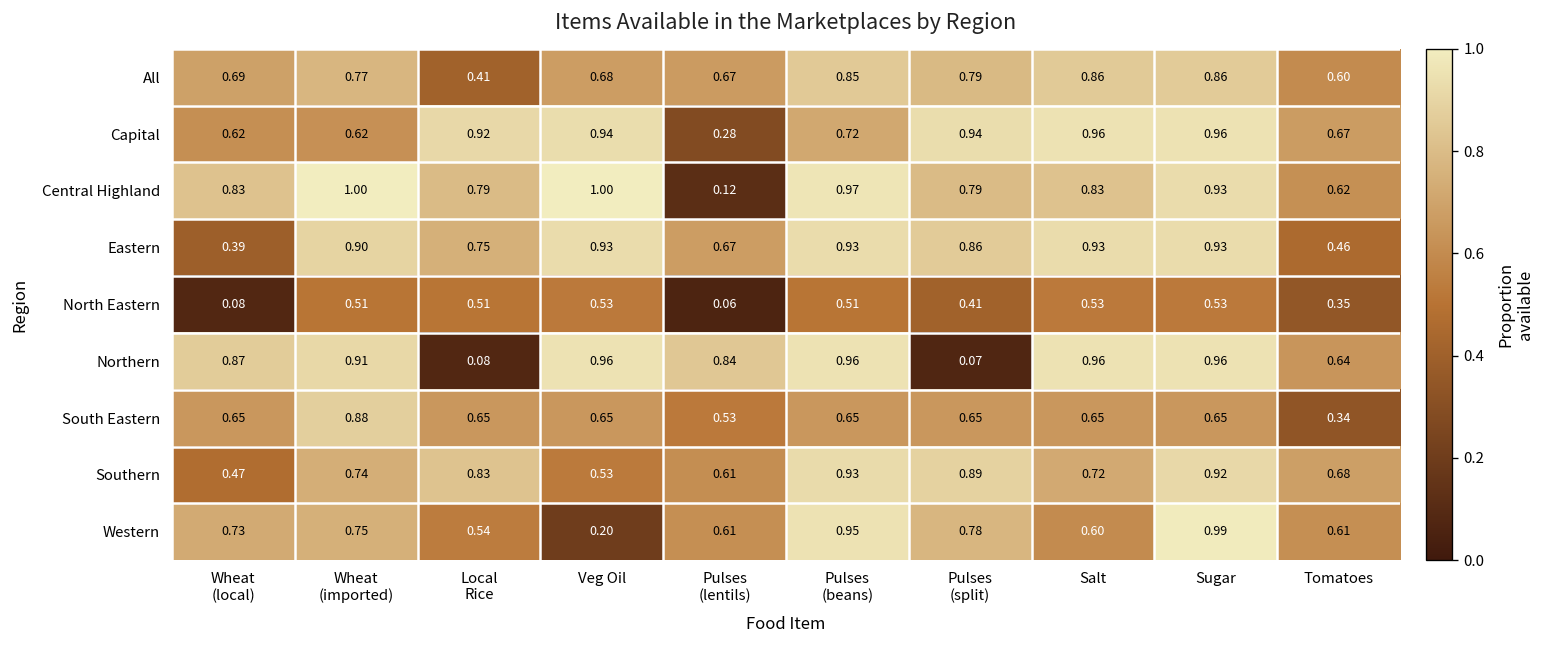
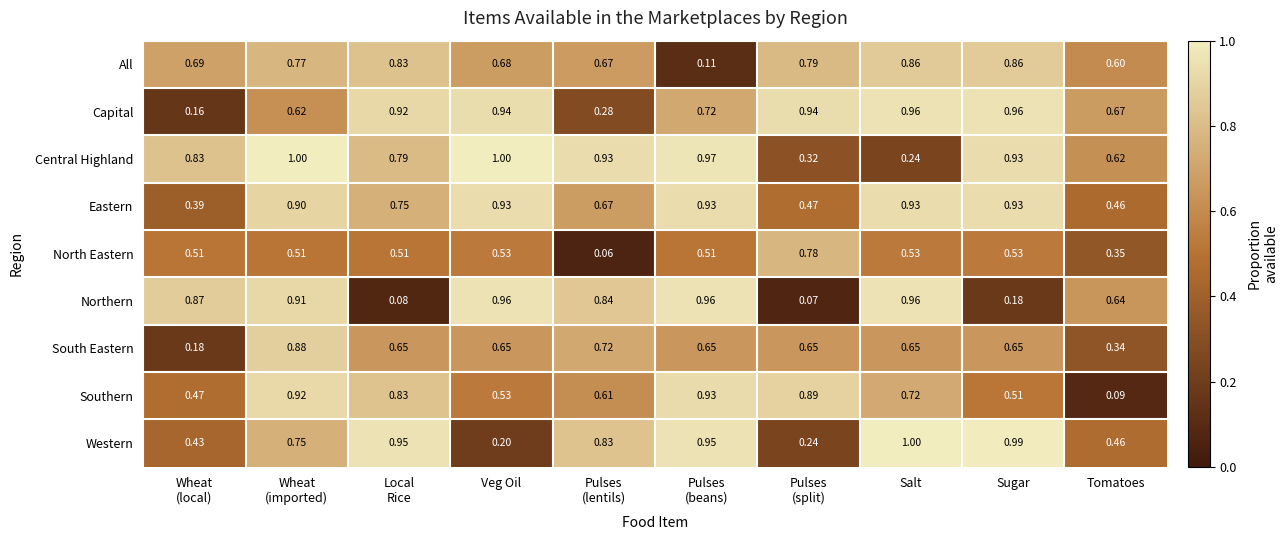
All, Local Rice: 0.41 -> 0.83
All, Pulses (beans): 0.85 -> 0.11
Capital, Wheat (local): 0.62 -> 0.16
Central Highland, Pulses (lentils): 0.12 -> 0.93
Central Highland, Pulses (split): 0.79 -> 0.32
Central Highland, Salt: 0.83 -> 0.24
Eastern, Pulses (split): 0.86 -> 0.47
North Eastern, Wheat (local): 0.08 -> 0.51
North Eastern, Pulses (split): 0.41 -> 0.78
Northern, Sugar: 0.96 -> 0.18
South Eastern, Wheat (local): 0.65 -> 0.18
South Eastern, Pulses (lentils): 0.53 -> 0.72
Southern, Wheat (imported): 0.74 -> 0.92
Southern, Sugar: 0.92 -> 0.51
Southern, Tomatoes: 0.68 -> 0.09
Western, Wheat (local): 0.73 -> 0.43
Western, Local Rice: 0.54 -> 0.95
Western, Pulses (lentils): 0.61 -> 0.83
Western, Pulses (split): 0.78 -> 0.24
Western, Salt: 0.60 -> 1.00
Western, Tomatoes: 0.61 -> 0.46
